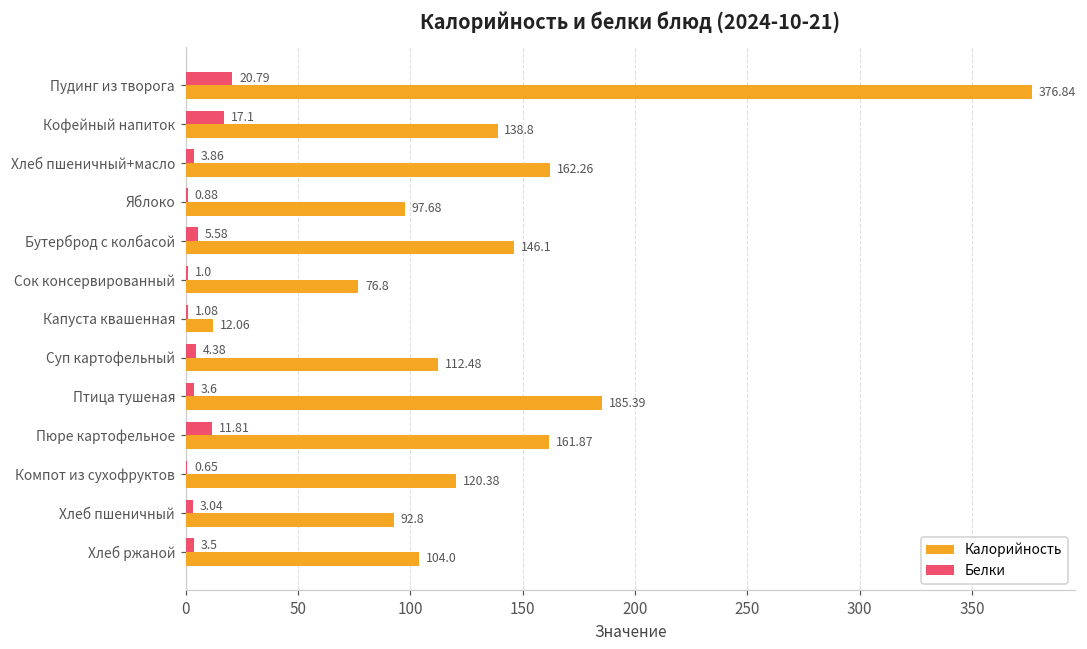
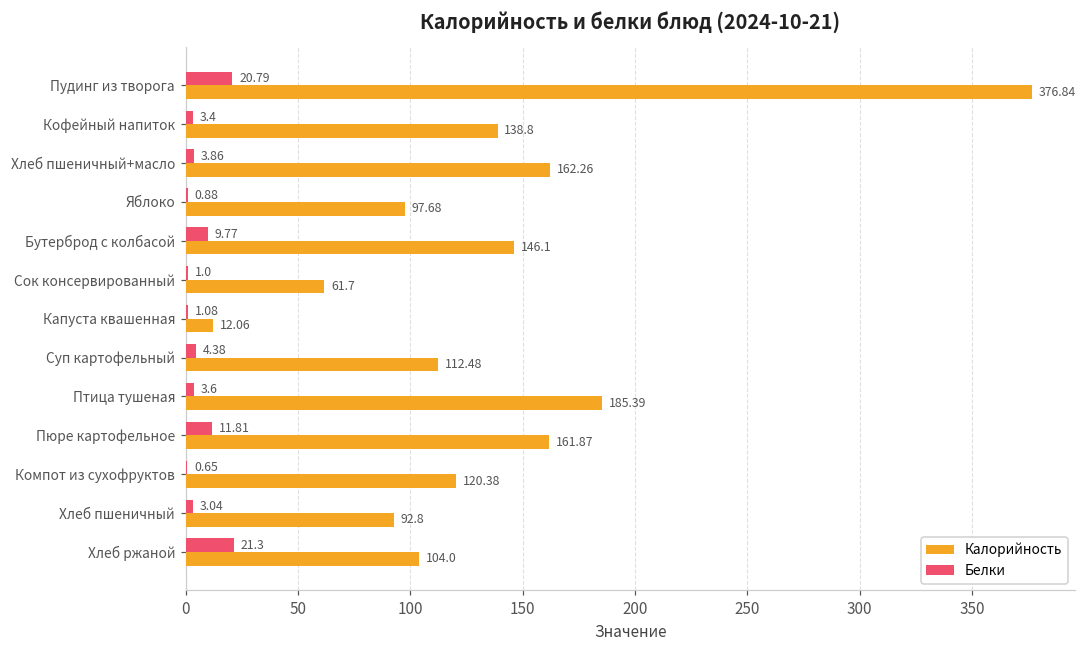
Белки, Кофейный напиток: 17.1 -> 3.4
Белки, Бутерброд с колбасой: 5.58 -> 9.77
Калорийность, Сок консервированный: 76.8 -> 61.7
Белки, Хлеб ржаной: 3.5 -> 21.3
